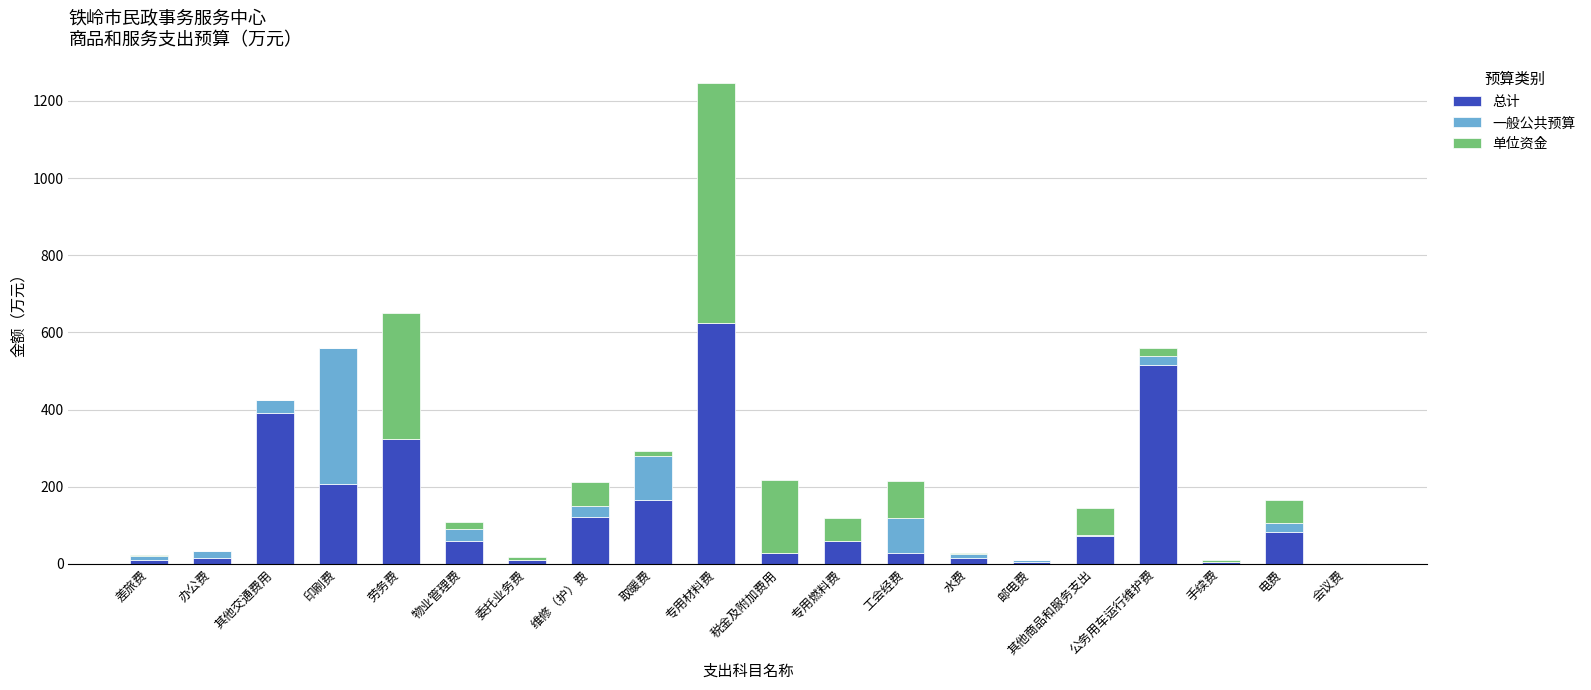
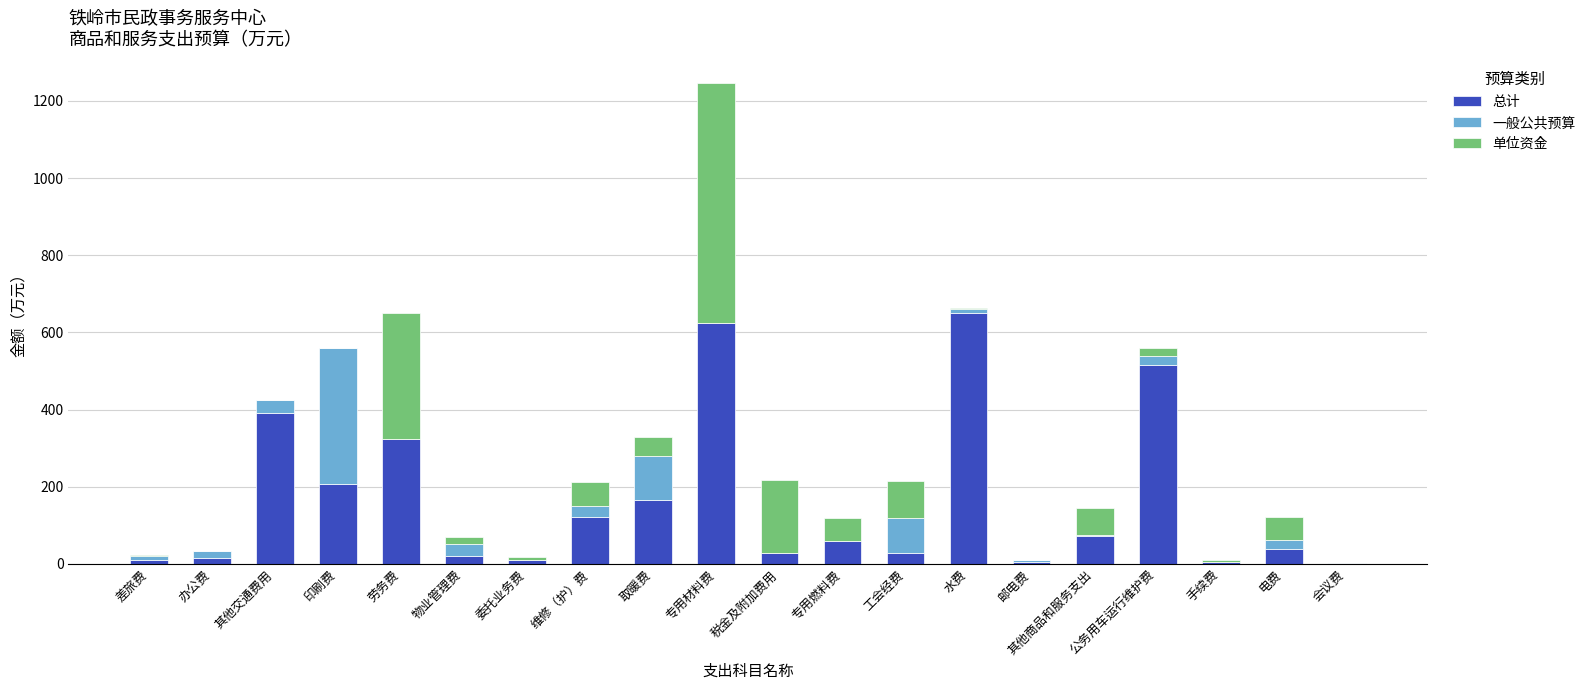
总计, 物业管理费: 60 -> 20
单位资金, 取暖费: 10 -> 50
总计, 水费: 10 -> 650
总计, 电费: 80 -> 40
